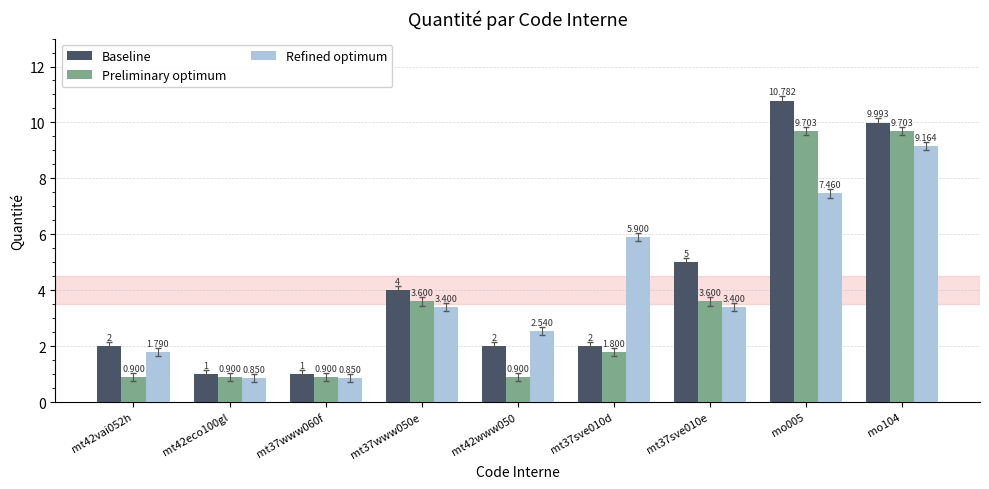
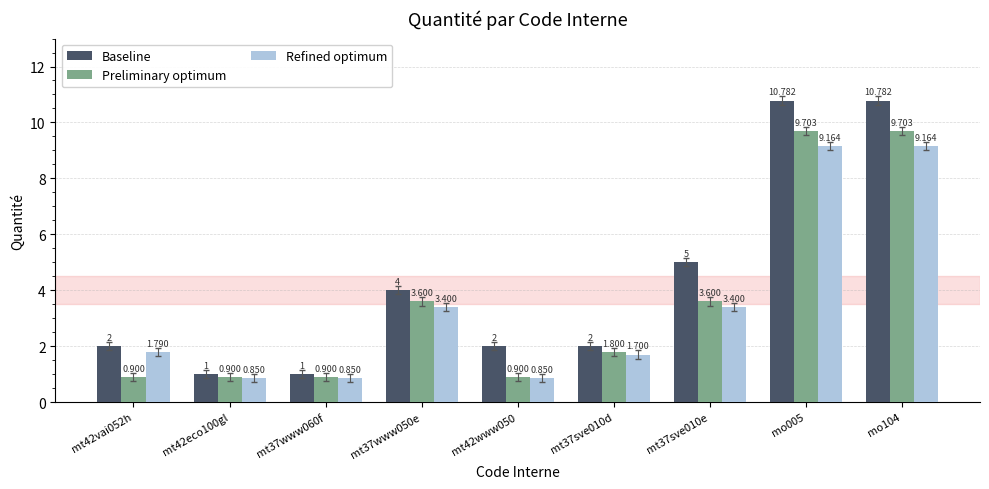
Refined optimum, mt42www050: 2.540 -> 0.850
Refined optimum, mt37sve010d: 5.900 -> 1.700
Refined optimum, mo005: 7.460 -> 9.164
Baseline, mo104: 9.993 -> 10.782
